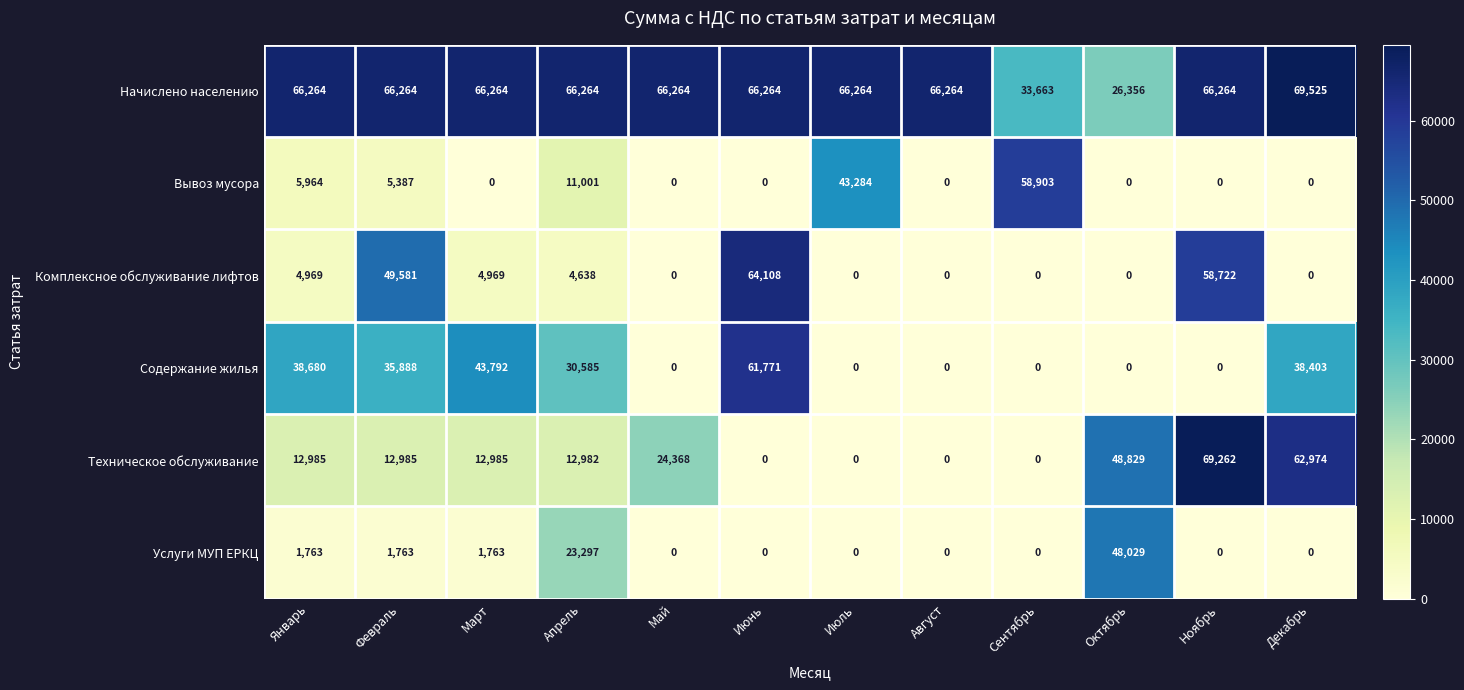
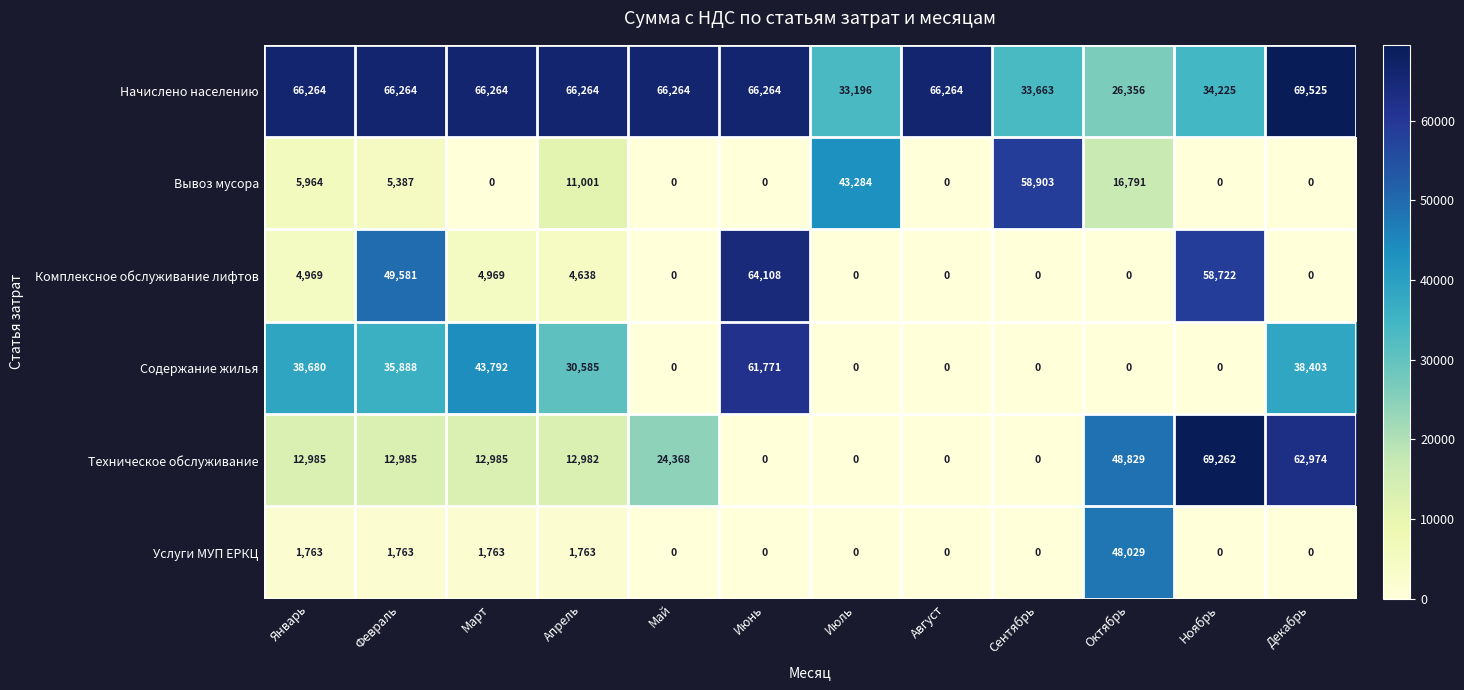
Начислено населению, Июль: 66,264 -> 33,196
Начислено населению, Ноябрь: 66,264 -> 34,225
Вывоз мусора, Октябрь: 0 -> 16,791
Услуги МУП ЕРКЦ, Апрель: 23,297 -> 1,763
